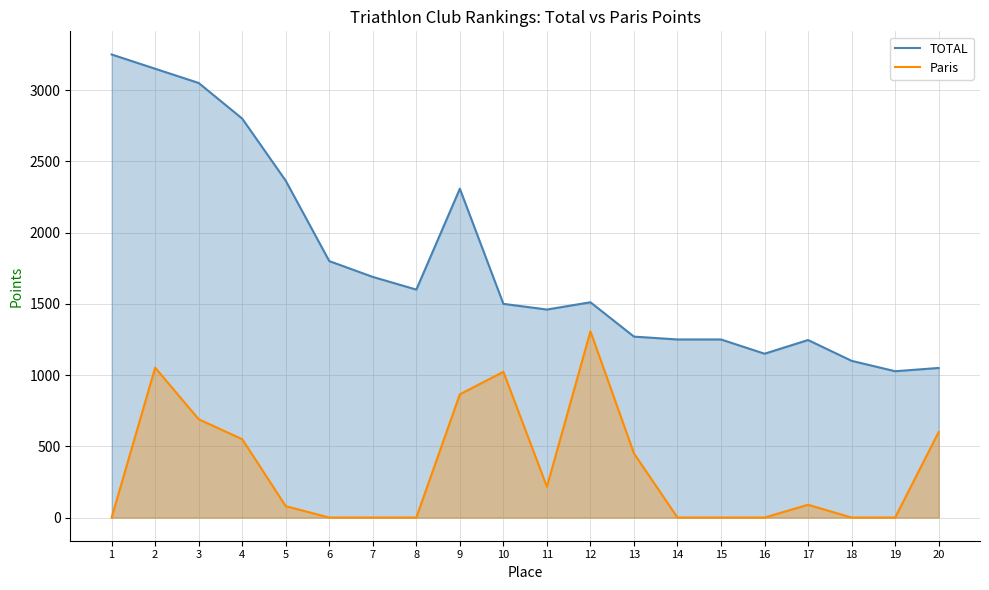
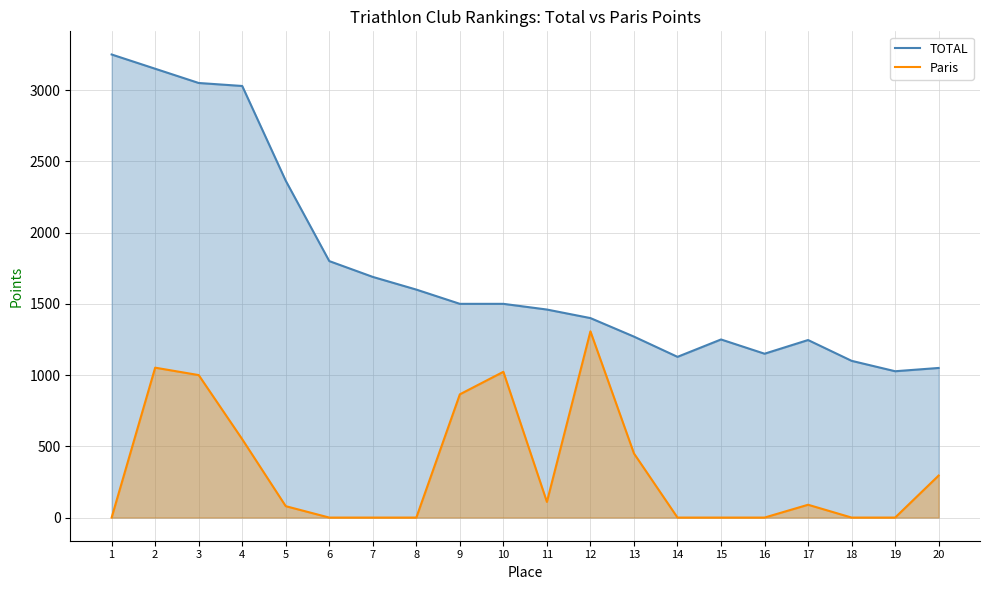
Paris, 3: 690 -> 1000
TOTAL, 4: 2800 -> 3030
TOTAL, 9: 2310 -> 1500
Paris, 11: 220 -> 110
TOTAL, 12: 1510 -> 1400
TOTAL, 14: 1250 -> 1130
Paris, 20: 600 -> 300
